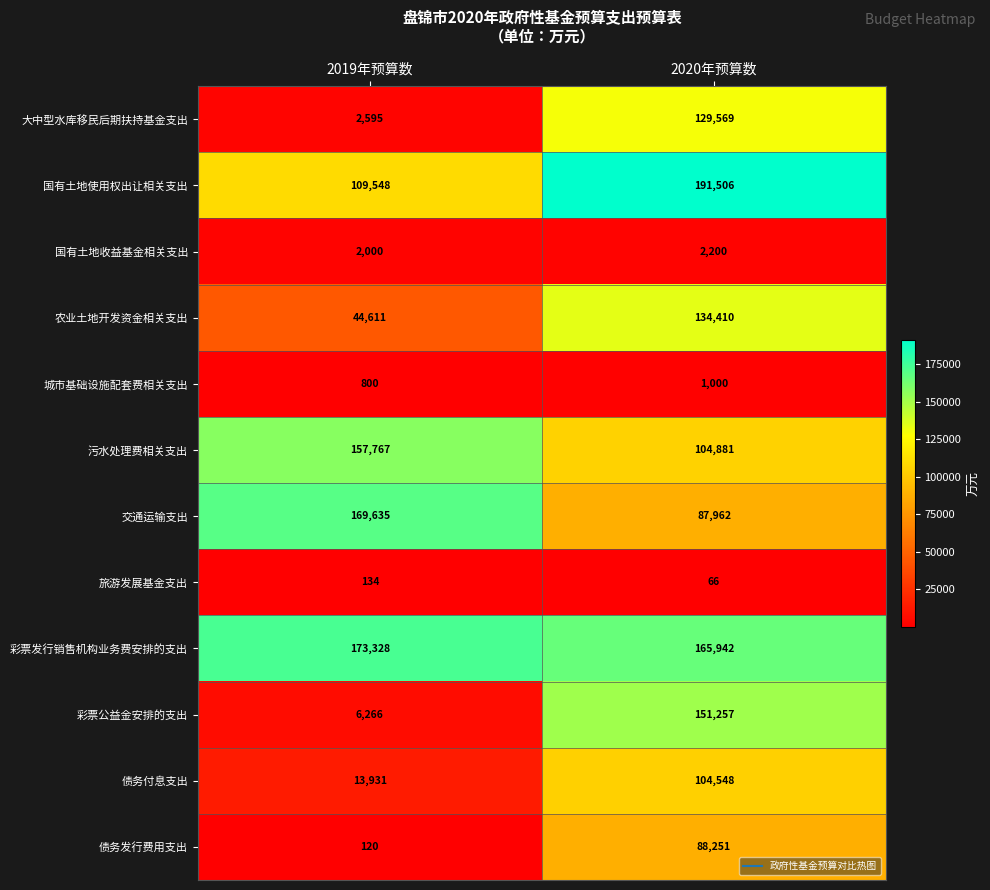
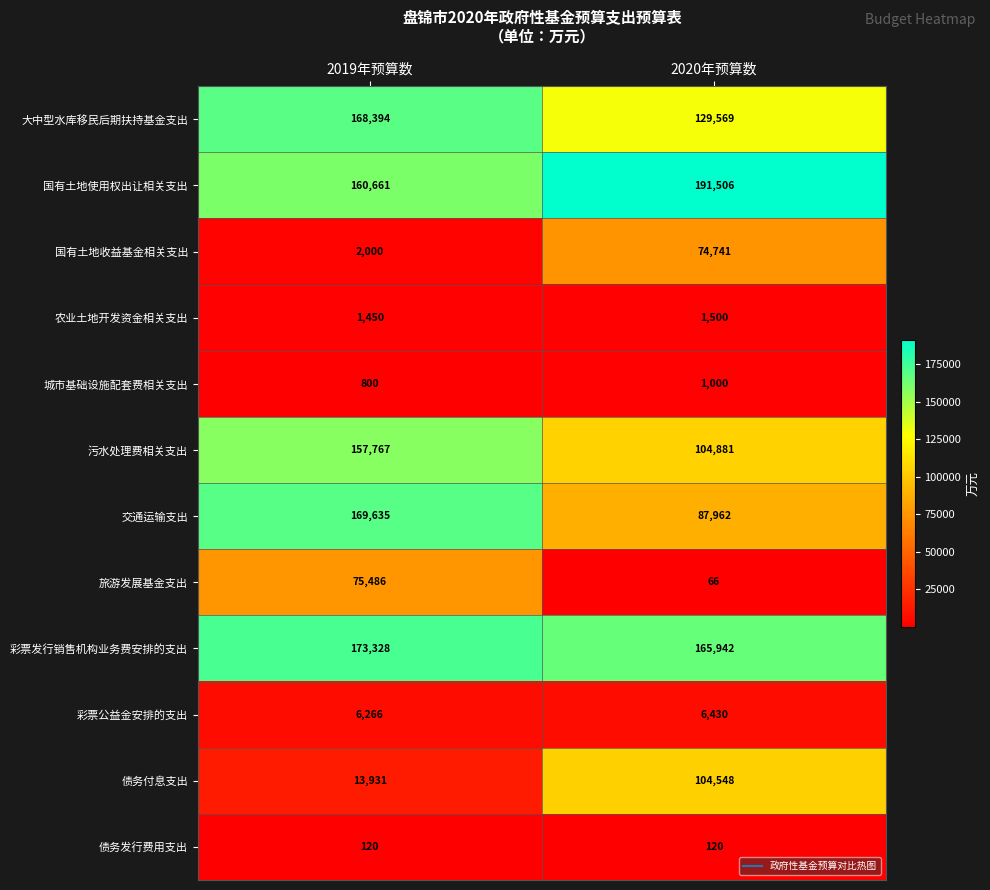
大中型水库移民后期扶持基金支出, 2019年预算数: 2,595 -> 168,394
国有土地使用权出让相关支出, 2019年预算数: 109,548 -> 160,661
国有土地收益基金相关支出, 2020年预算数: 2,200 -> 74,741
农业土地开发资金相关支出, 2019年预算数: 44,611 -> 1,450
农业土地开发资金相关支出, 2020年预算数: 134,410 -> 1,500
旅游发展基金支出, 2019年预算数: 134 -> 75,486
彩票公益金安排的支出, 2020年预算数: 151,257 -> 6,430
债务发行费用支出, 2020年预算数: 88,251 -> 120
